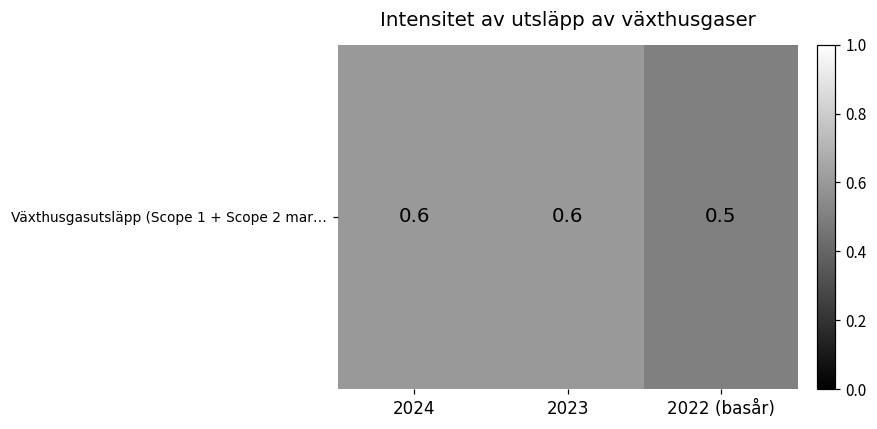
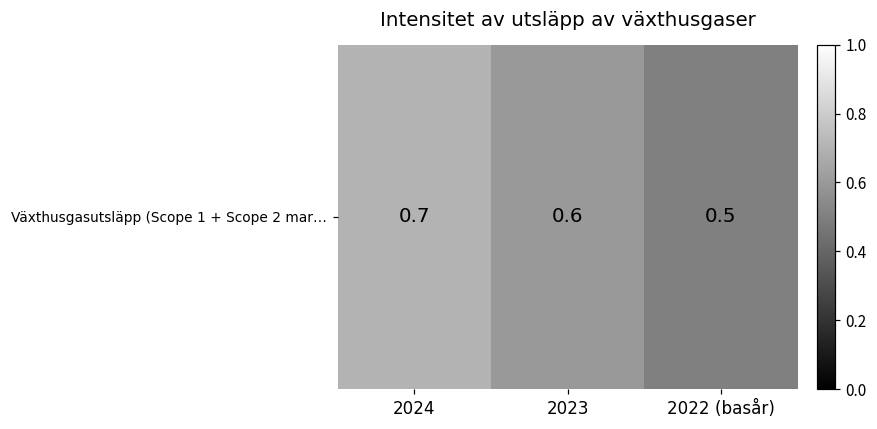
Växthusgasutsläpp (Scope 1 + Scope 2 mar…, 2024: 0.6 -> 0.7
